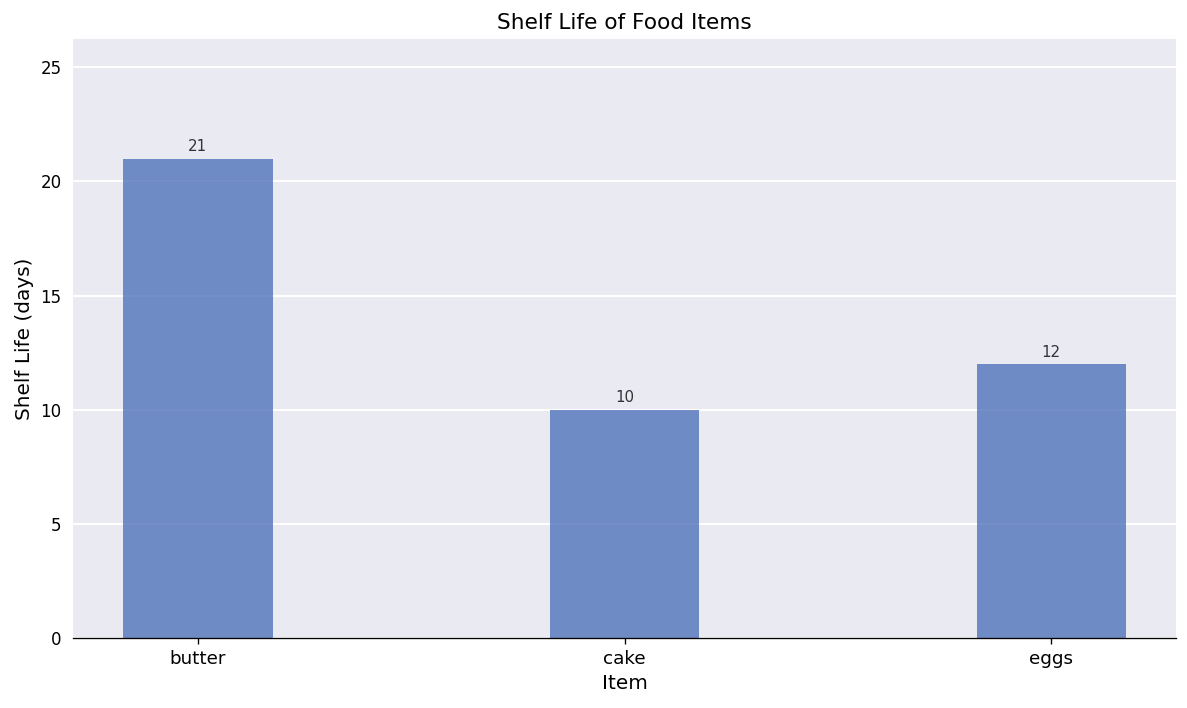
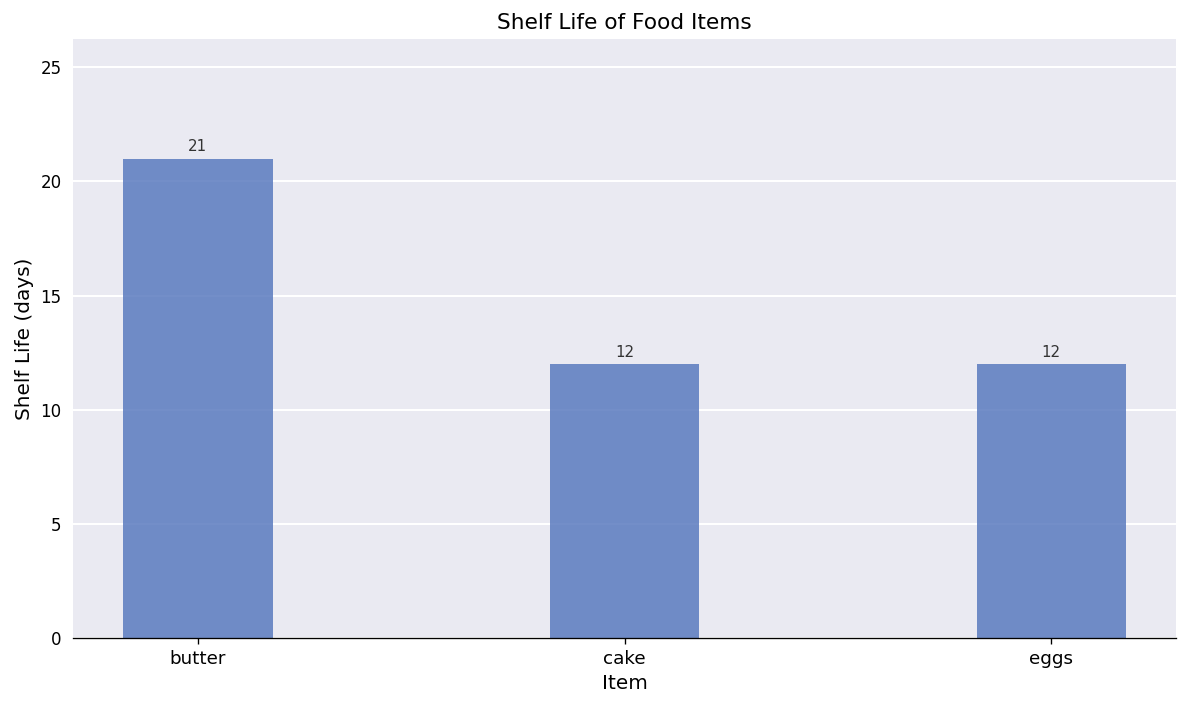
cake: 10 -> 12
